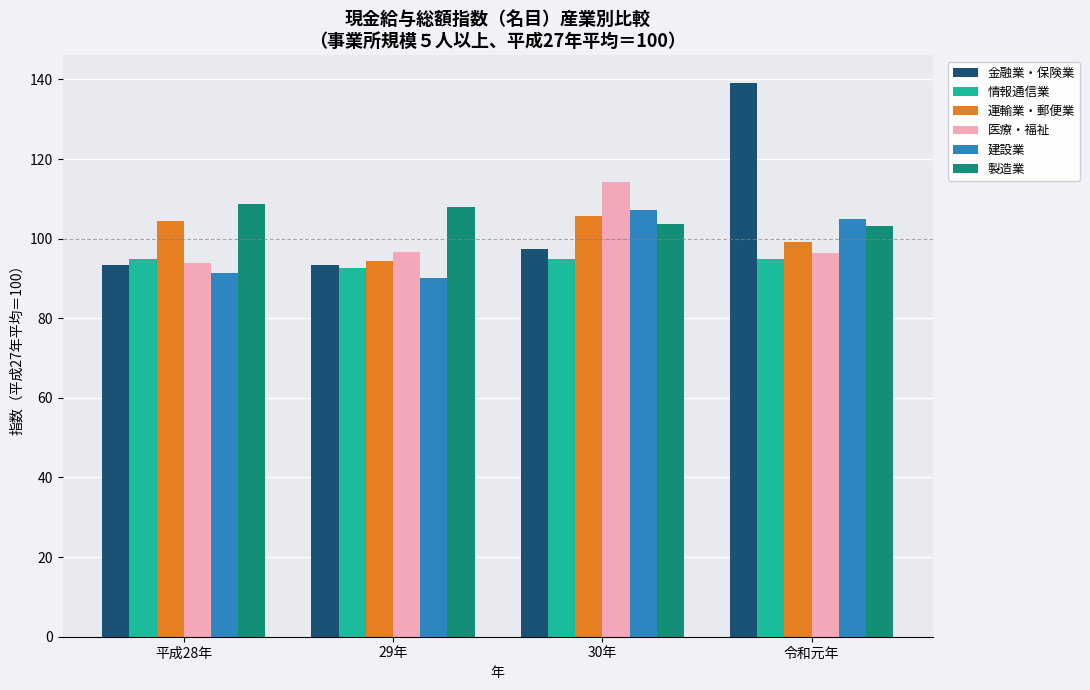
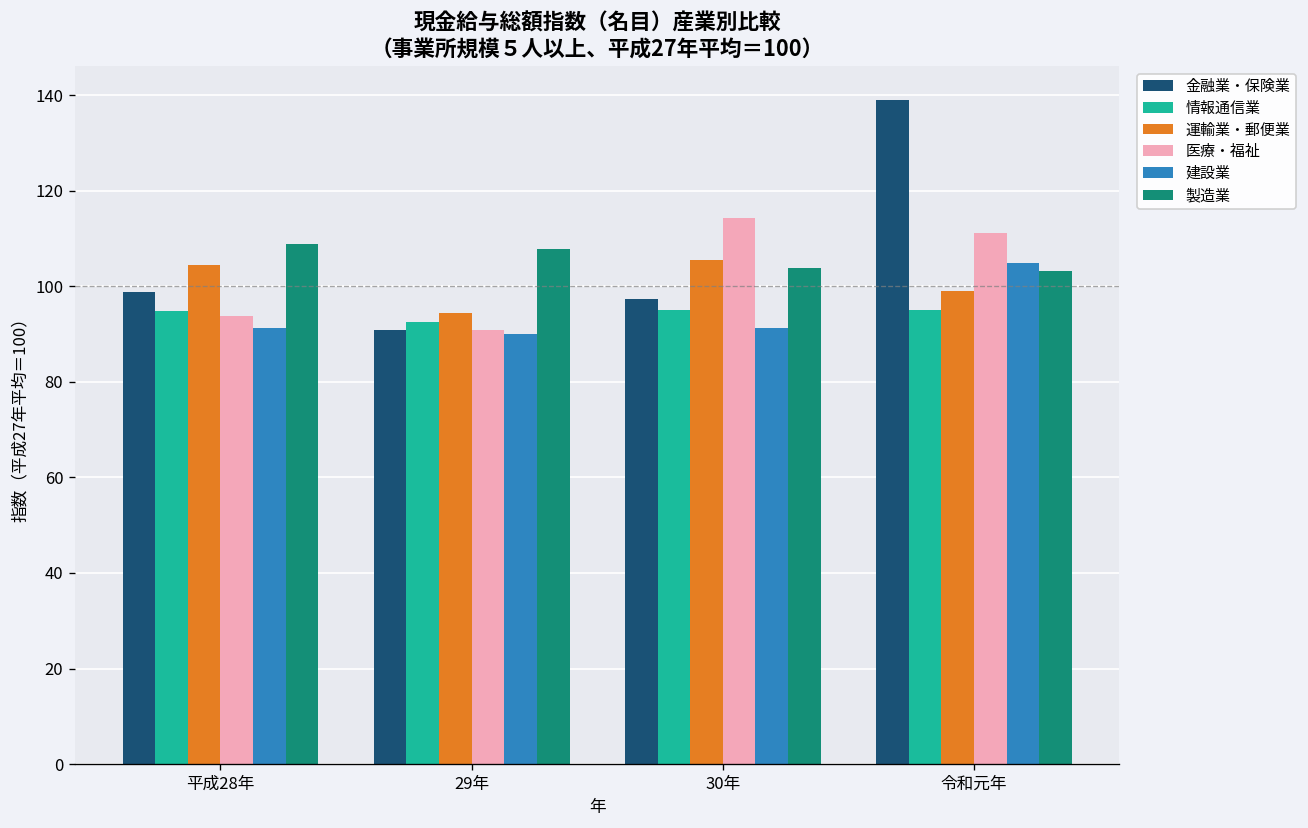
金融業・保険業, 平成28年: 93 -> 99
金融業・保険業, 29年: 93 -> 91
医療・福祉, 29年: 97 -> 91
建設業, 30年: 107 -> 91
医療・福祉, 令和元年: 96 -> 111
